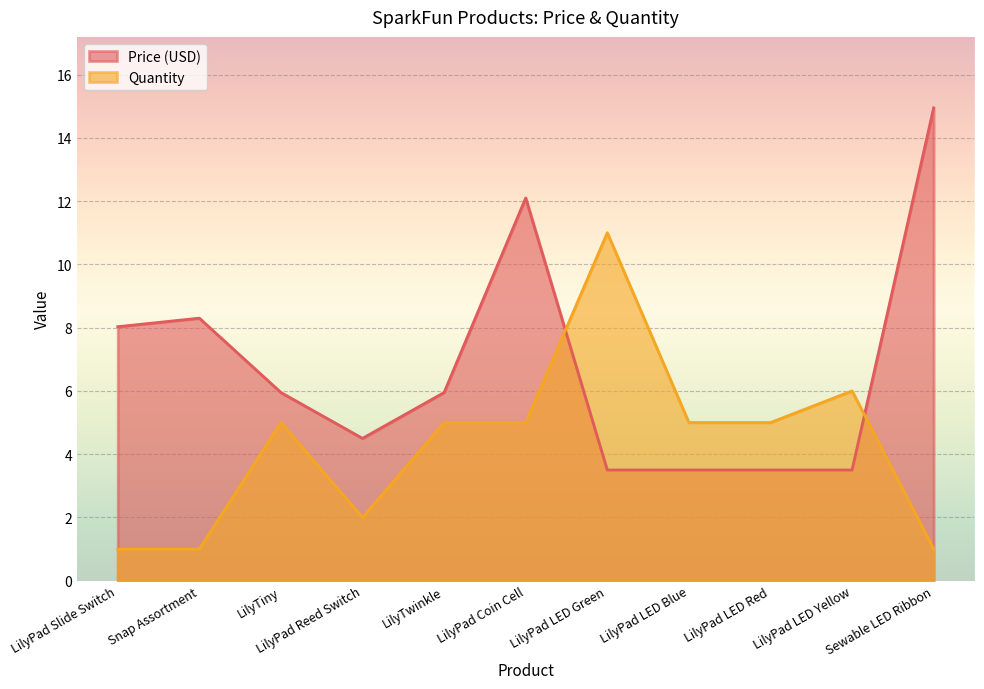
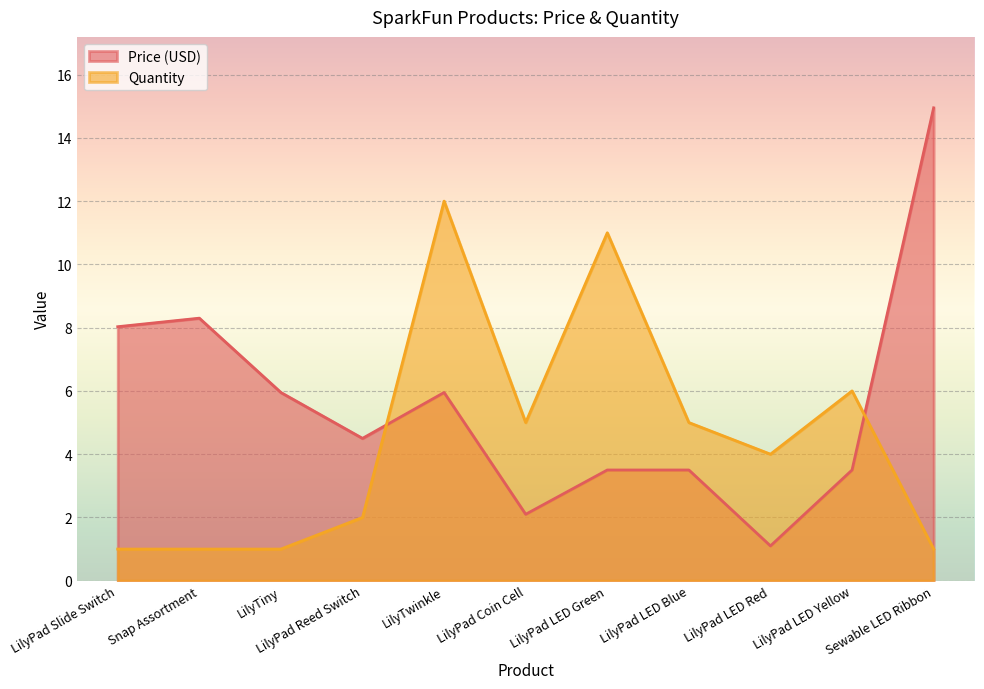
Quantity, LilyTiny: 5 -> 1
Quantity, LilyTwinkle: 5 -> 12
Price (USD), LilyPad Coin Cell: 12.1 -> 2.1
Price (USD), LilyPad LED Red: 3.5 -> 1.1
Quantity, LilyPad LED Red: 5 -> 4
